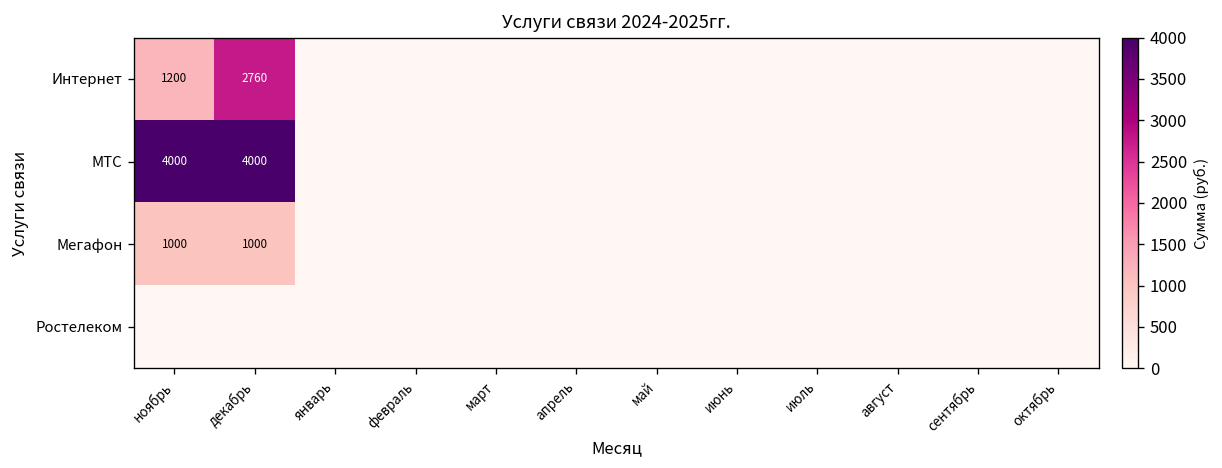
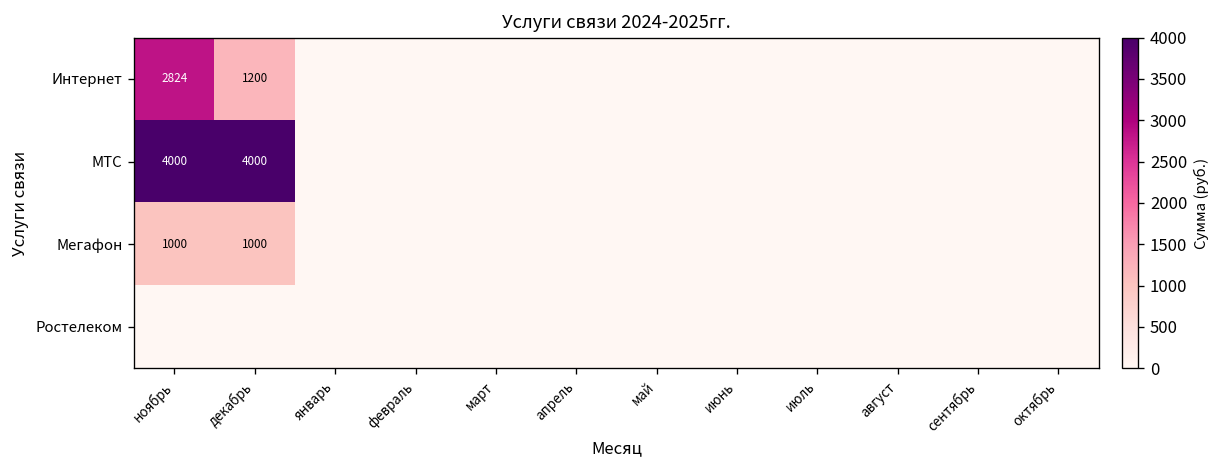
Интернет, ноябрь: 1200 -> 2824
Интернет, декабрь: 2760 -> 1200
